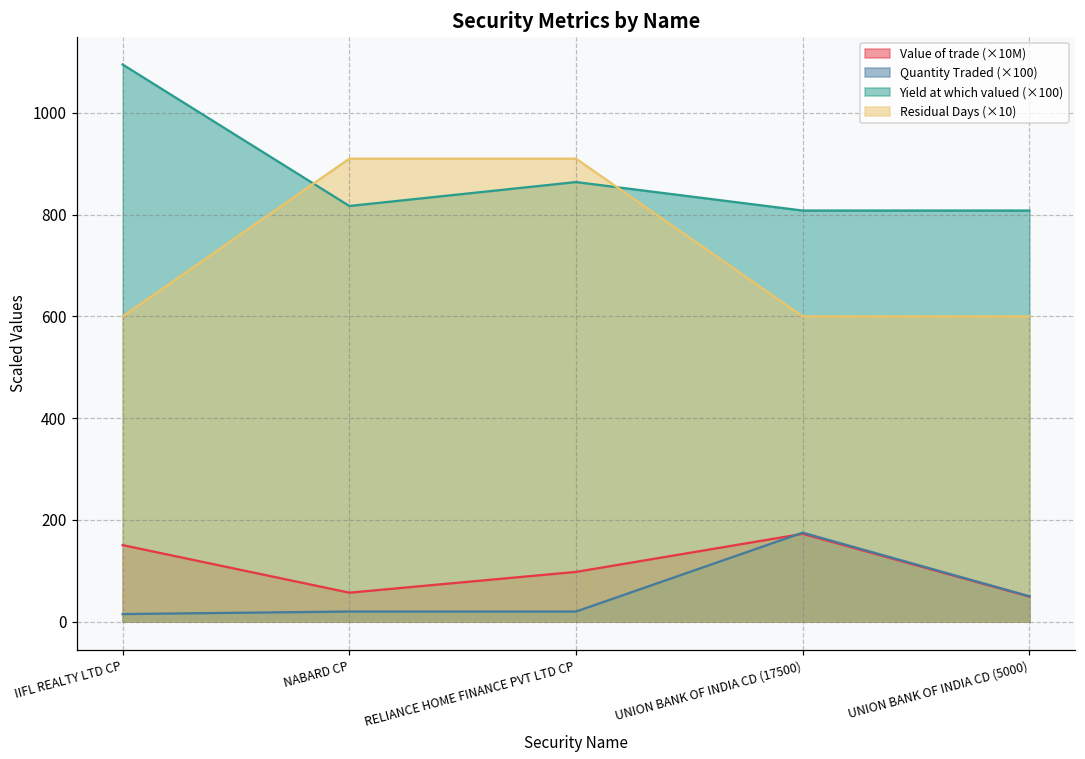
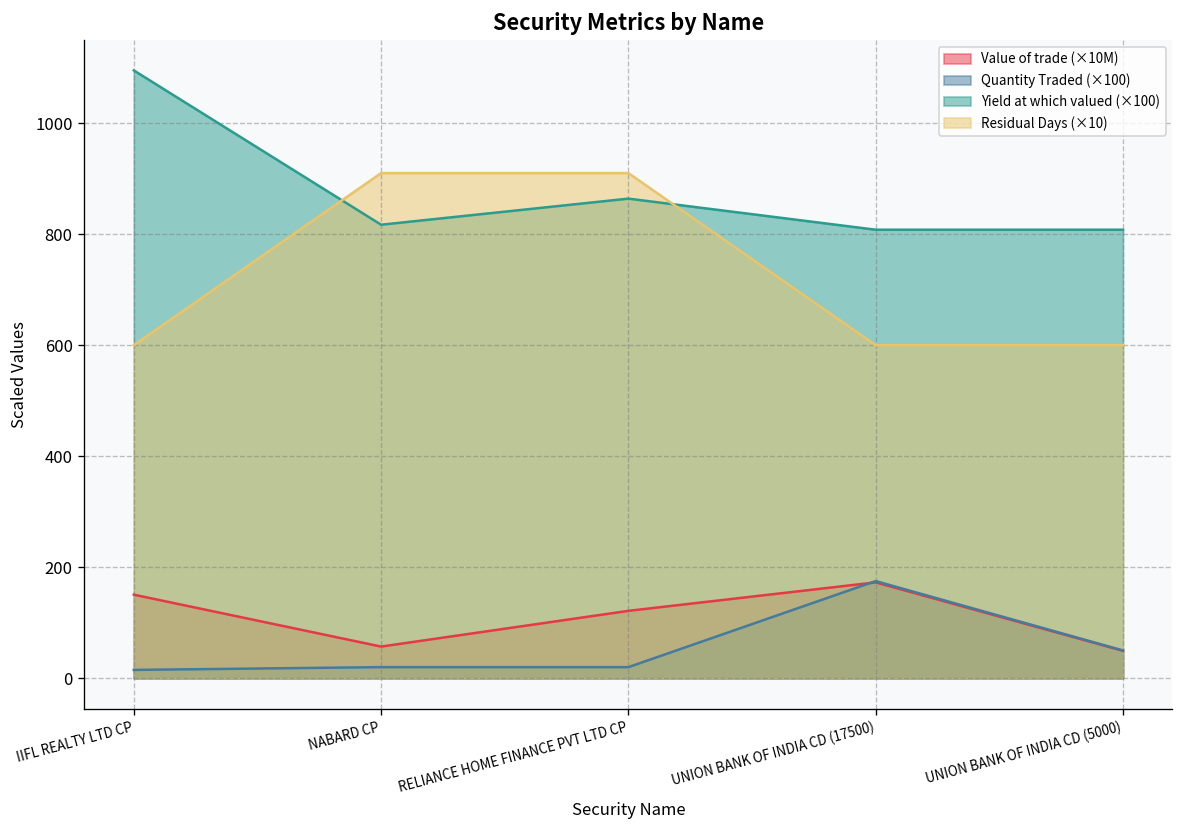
Value of trade (×10M), RELIANCE HOME FINANCE PVT LTD CP: 100 -> 120
